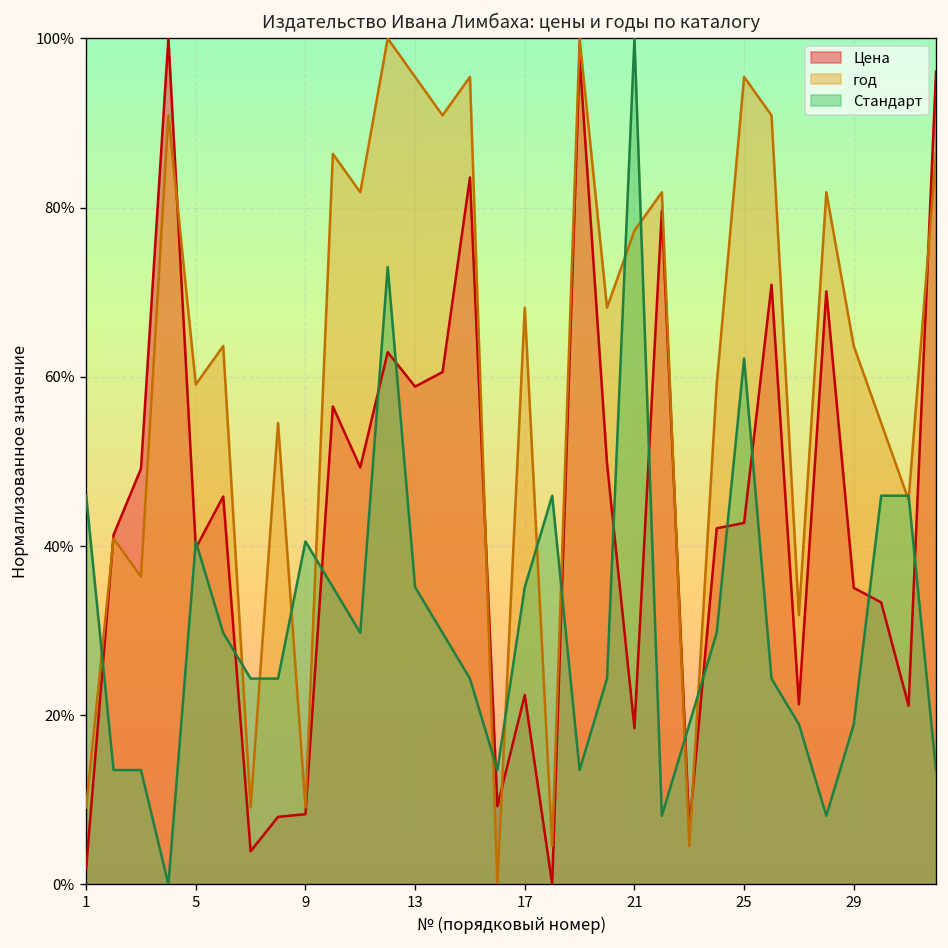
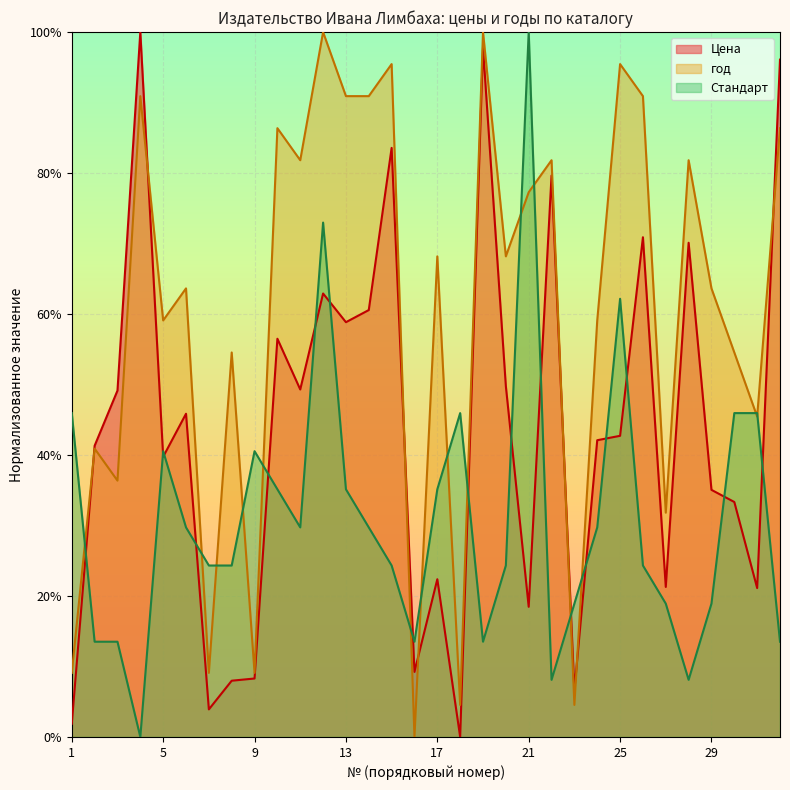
год, 13: 95% -> 91%
